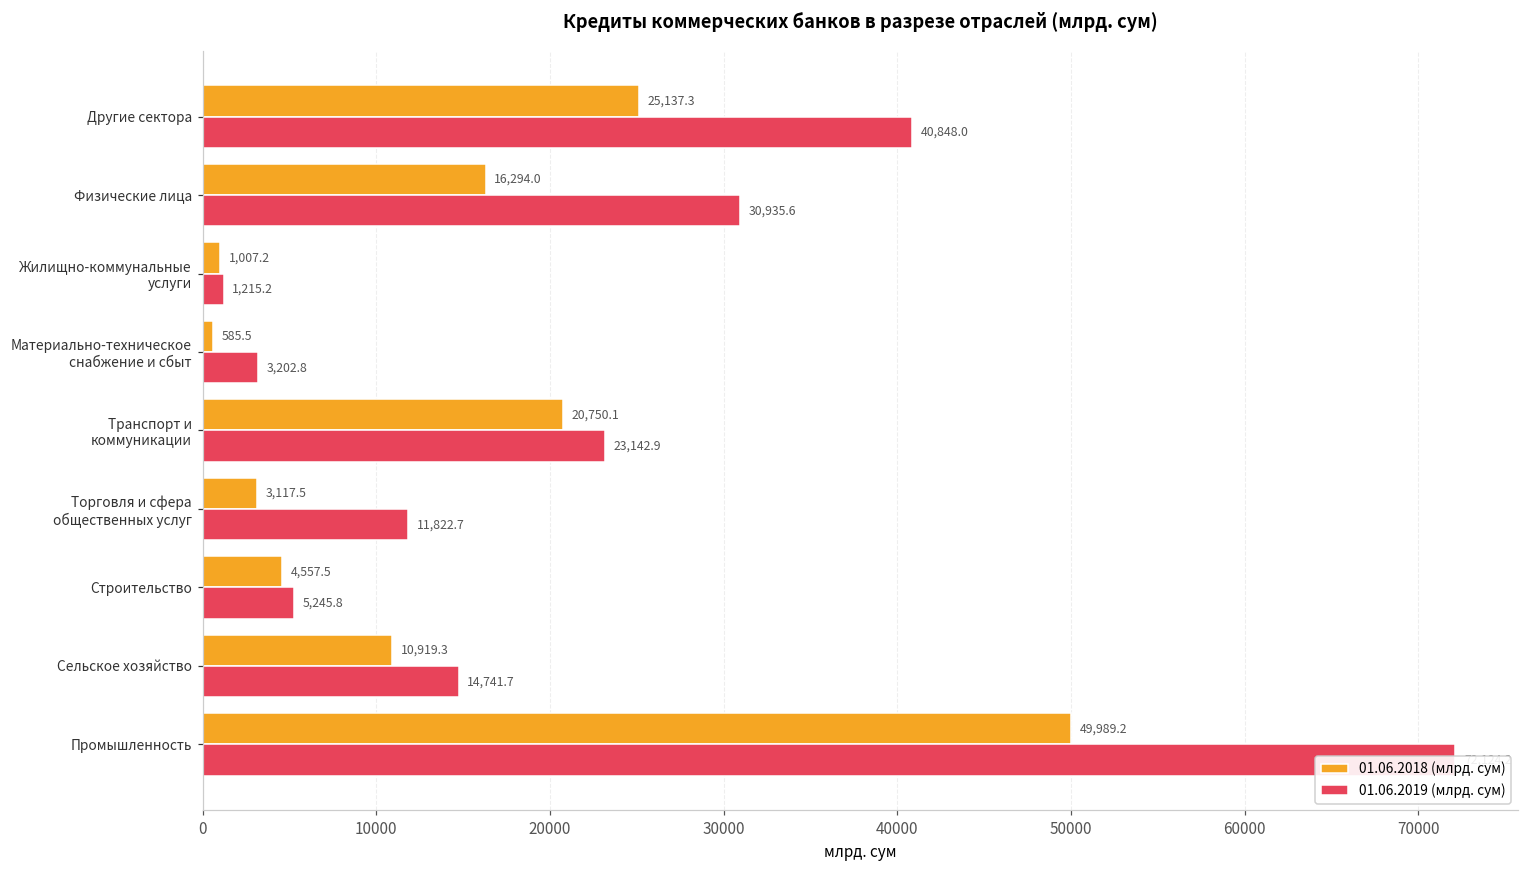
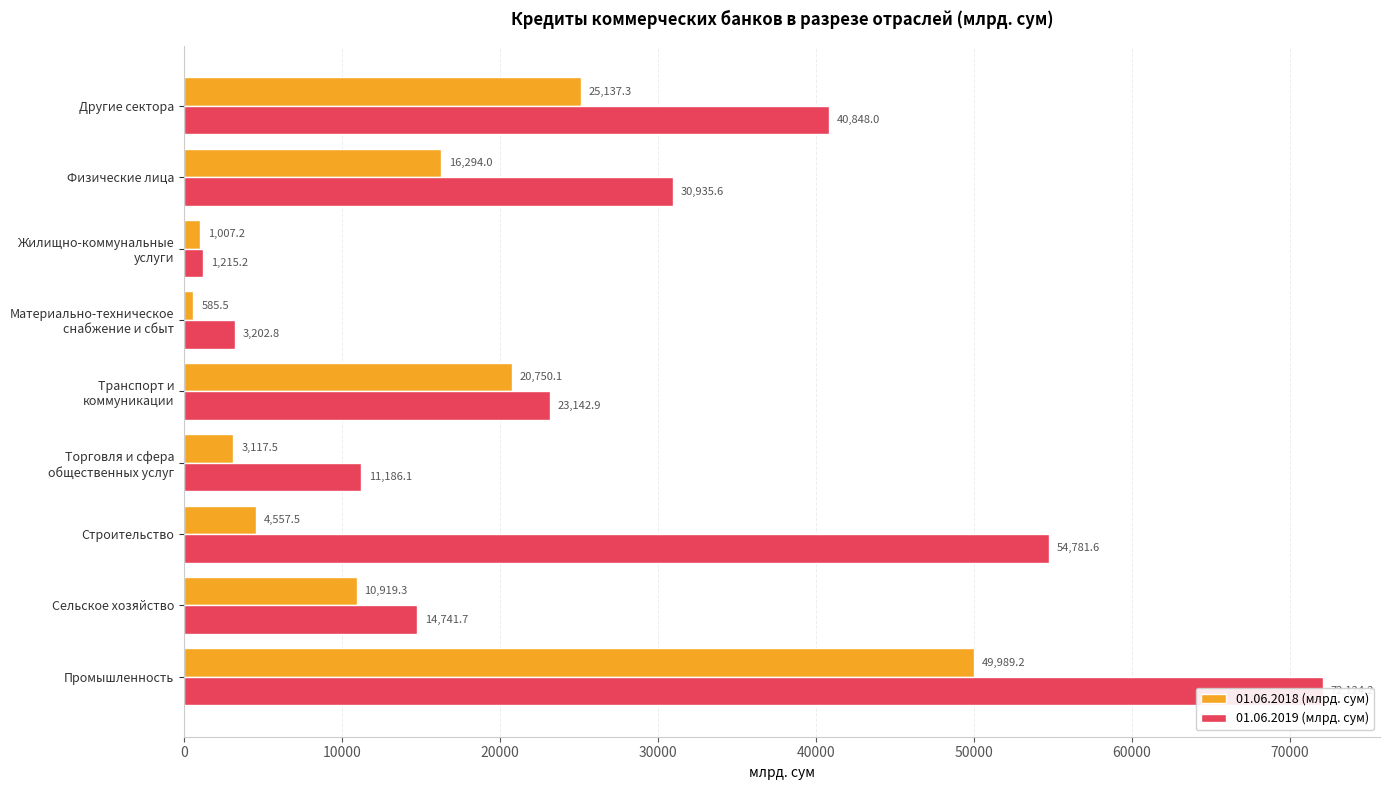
01.06.2019 (млрд. сум), Торговля и сфера общественных услуг: 11,822.7 -> 11,186.1
01.06.2019 (млрд. сум), Строительство: 5,245.8 -> 54,781.6
